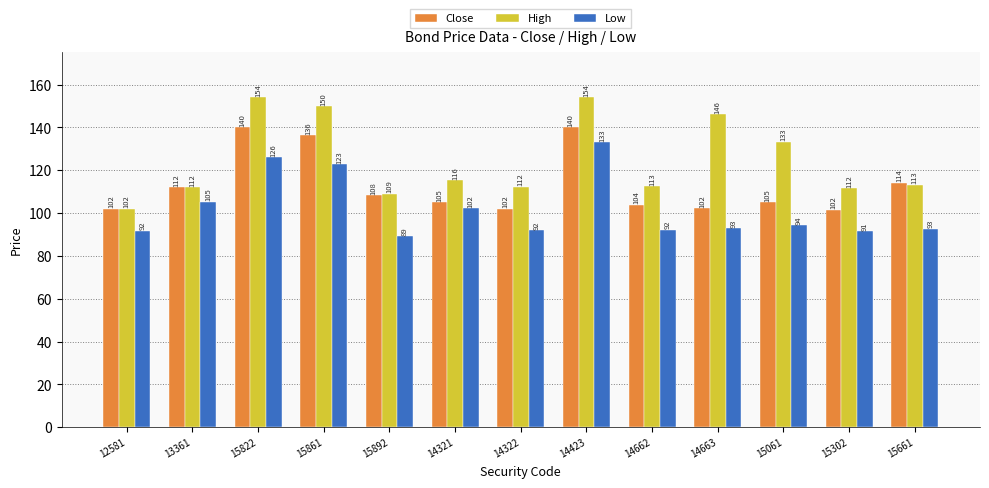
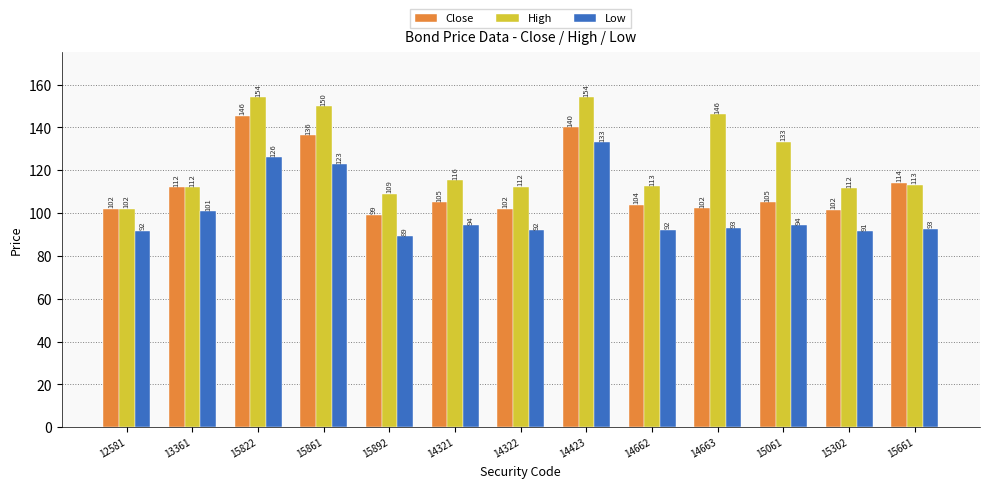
Low, 13361: 105 -> 101
Close, 15822: 140 -> 146
Close, 15892: 108 -> 99
Low, 14321: 102 -> 94
